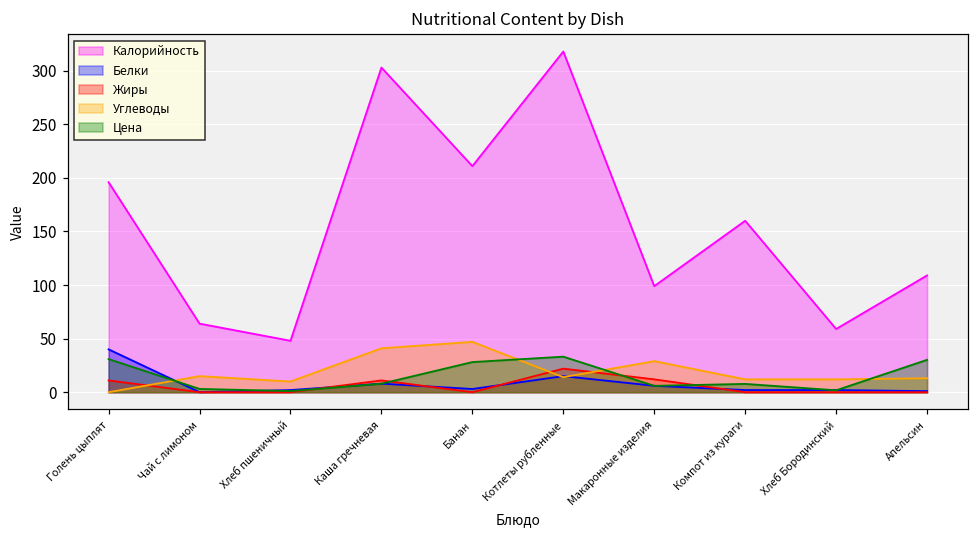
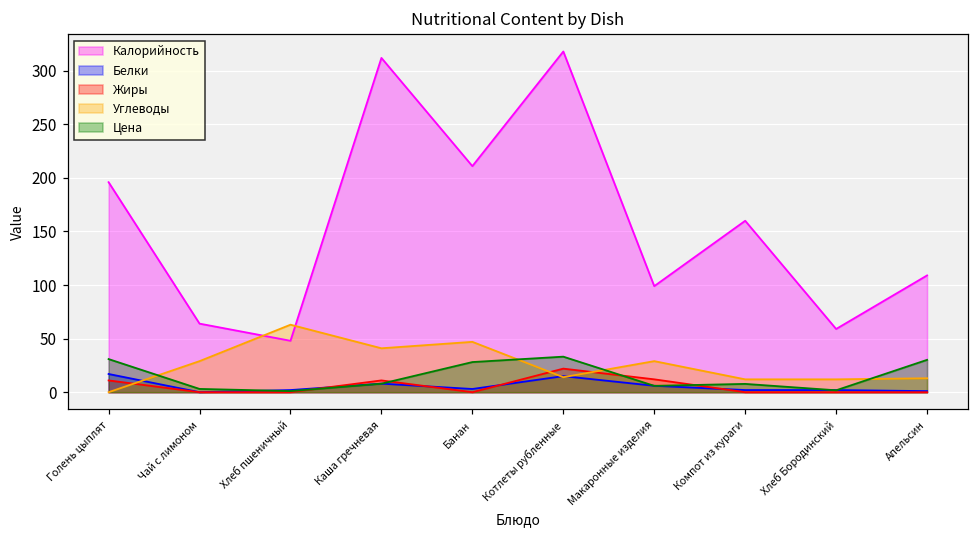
Белки, Голень цыплят: 40 -> 20
Углеводы, Чай с лимоном: 20 -> 30
Углеводы, Хлеб пшеничный: 10 -> 60
Калорийность, Каша гречневая: 300 -> 310
